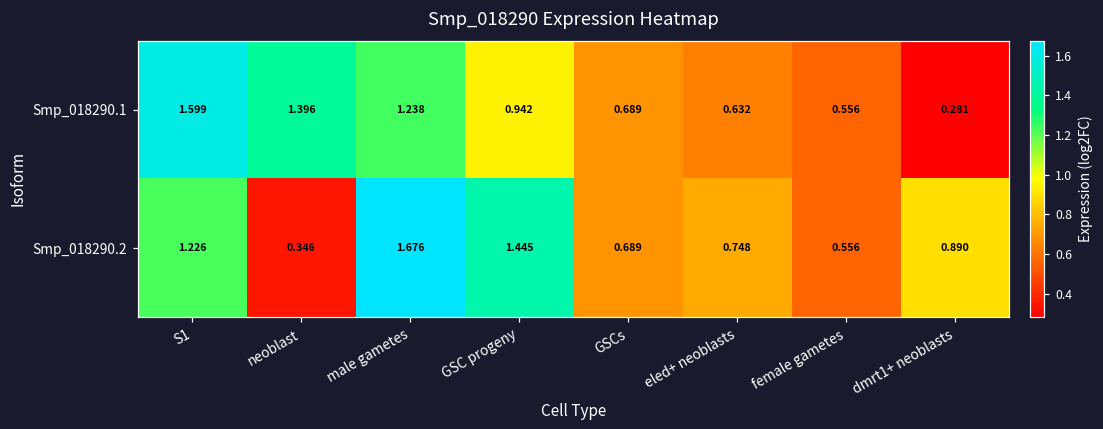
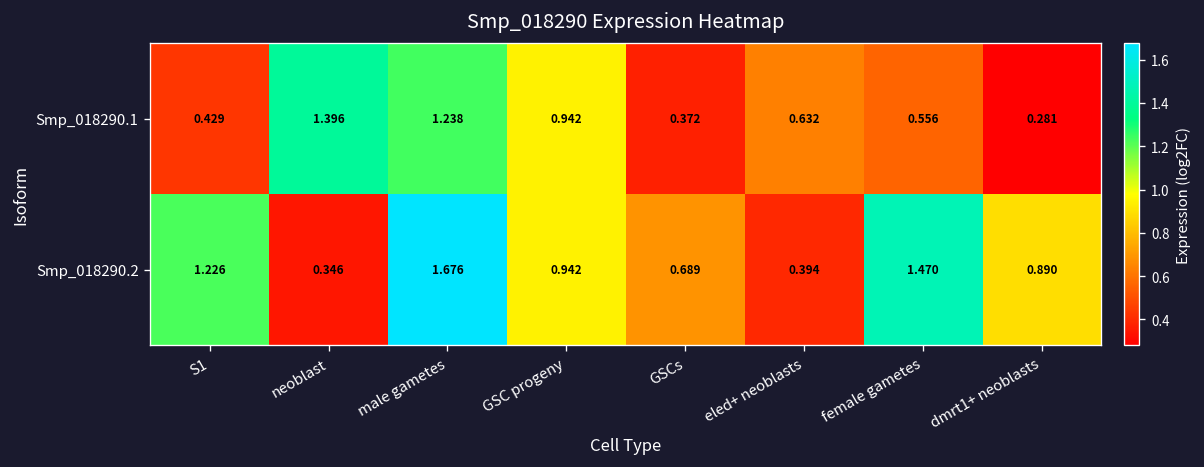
Smp_018290.1, S1: 1.599 -> 0.429
Smp_018290.1, GSCs: 0.689 -> 0.372
Smp_018290.2, GSC progeny: 1.445 -> 0.942
Smp_018290.2, eled+ neoblasts: 0.748 -> 0.394
Smp_018290.2, female gametes: 0.556 -> 1.470
